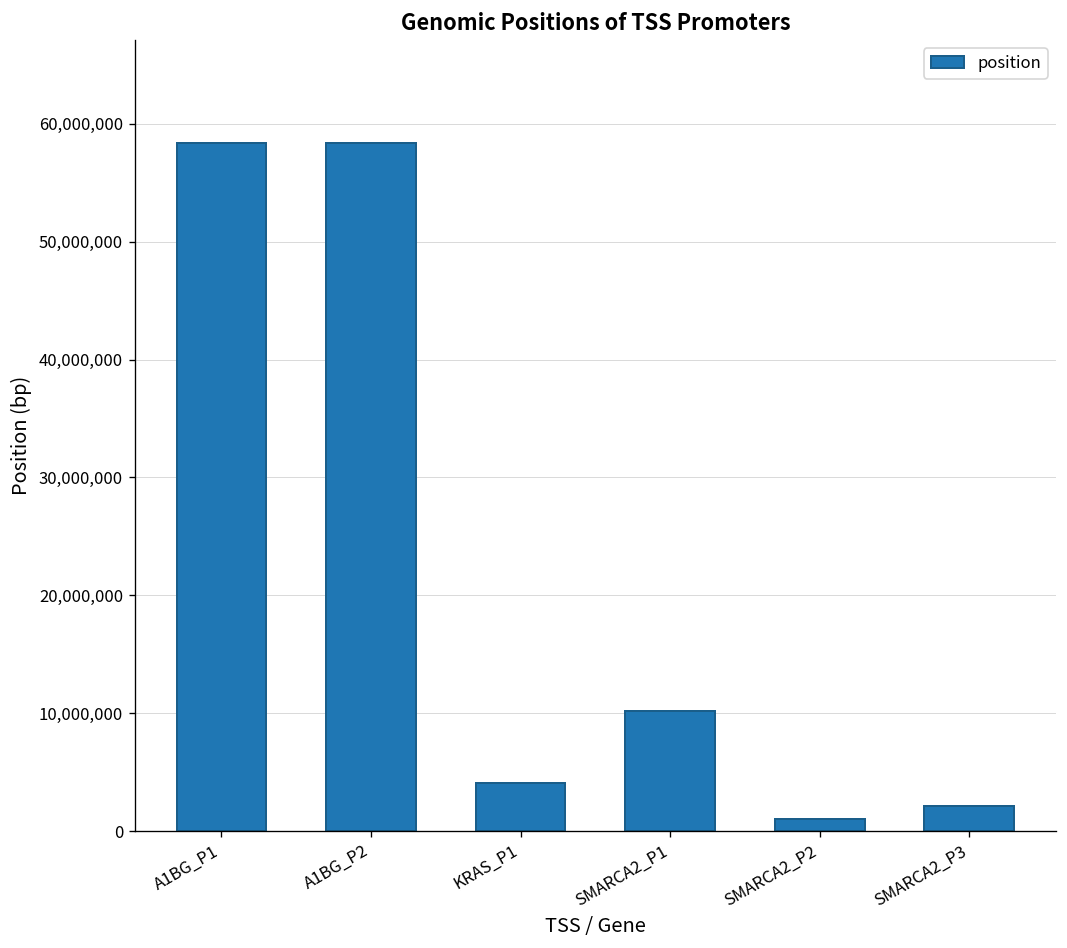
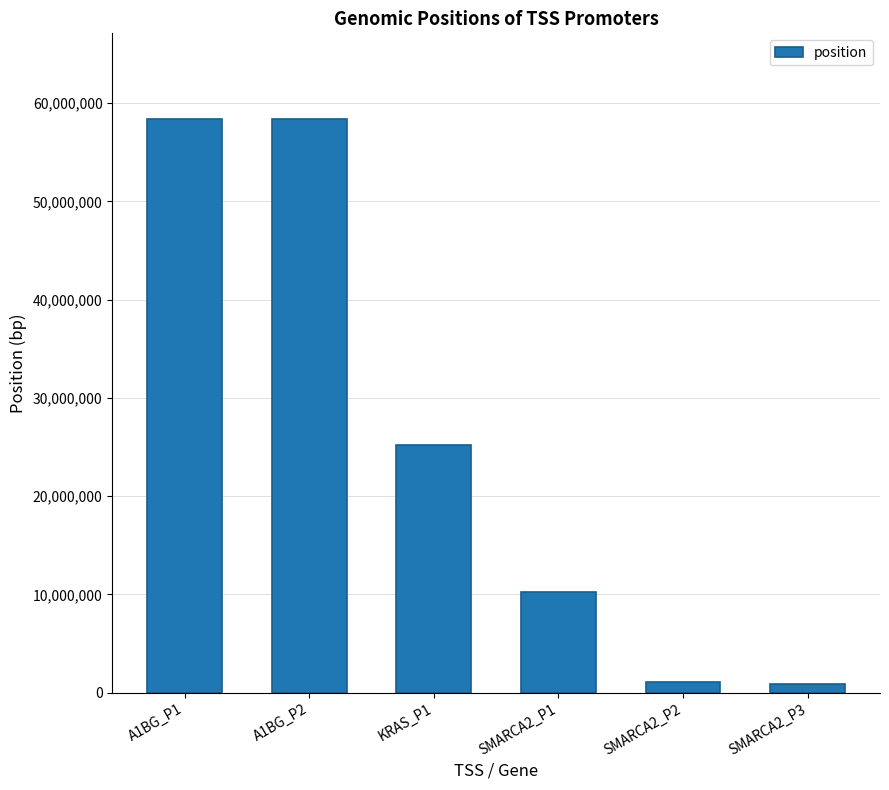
KRAS_P1: 4,000,000 -> 25,000,000
SMARCA2_P3: 2,000,000 -> 1,000,000
